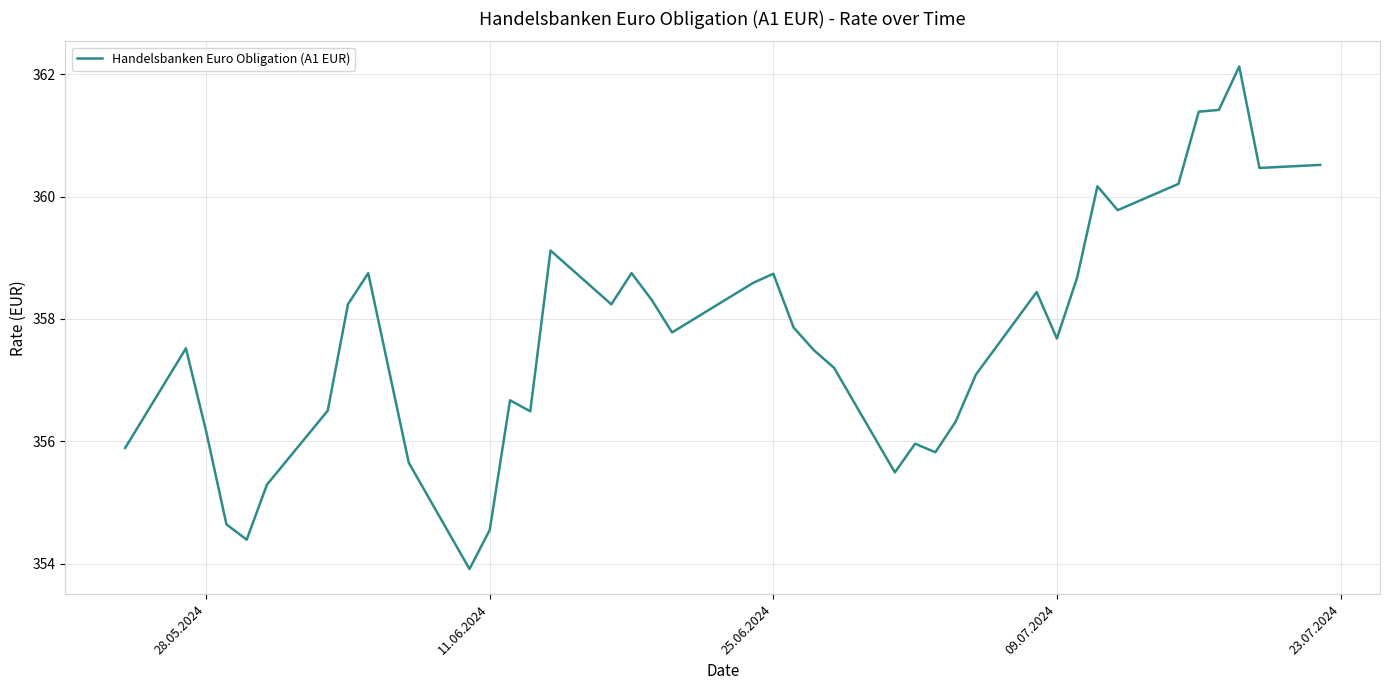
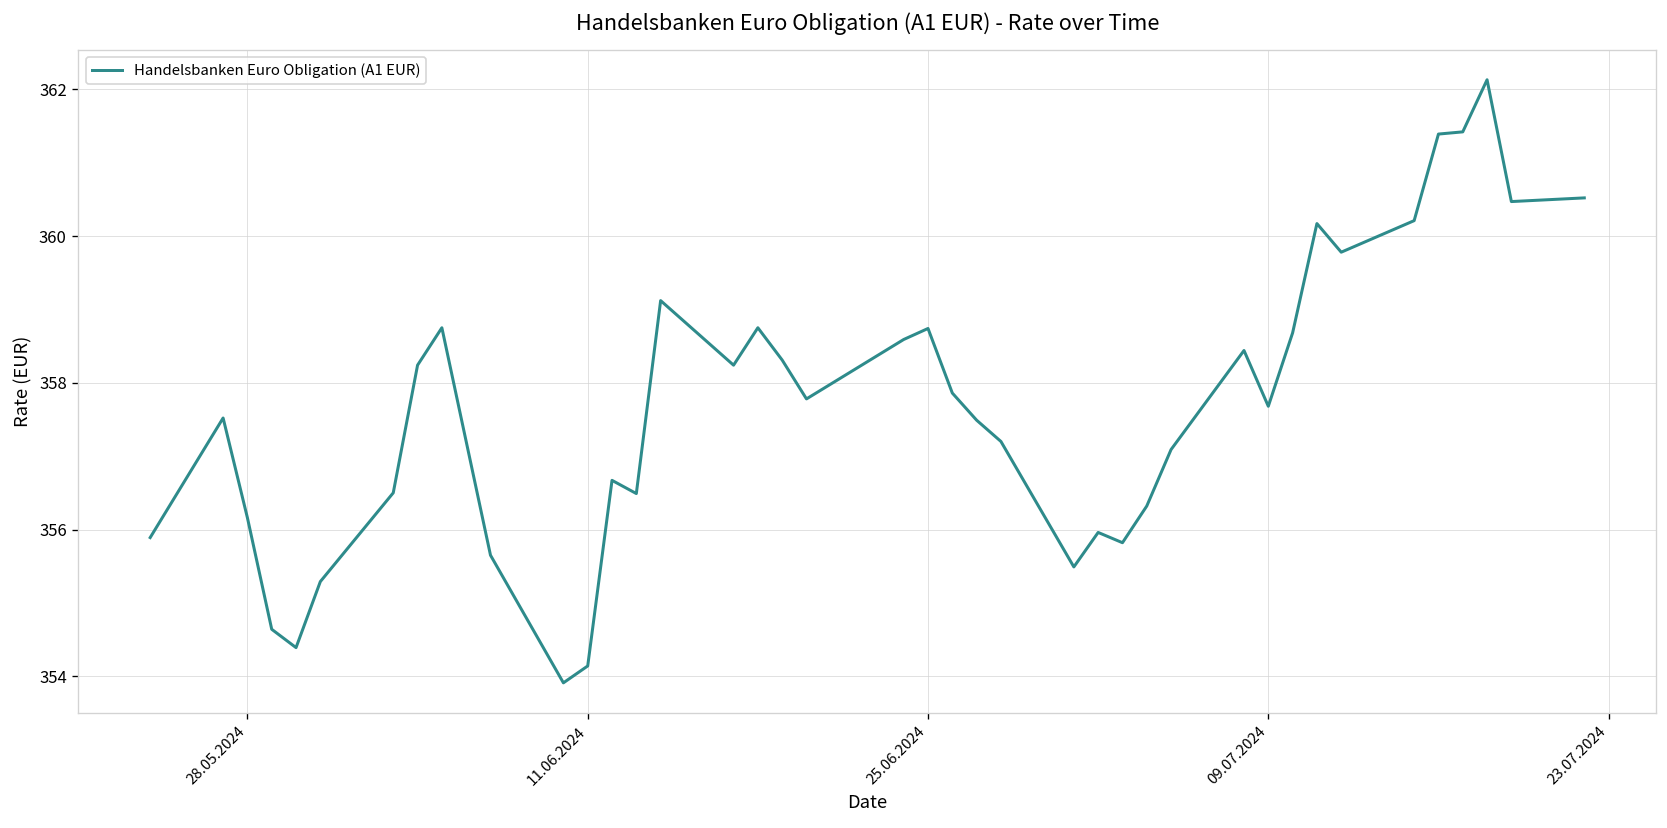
11.06.2024: 354.6 -> 354.1
